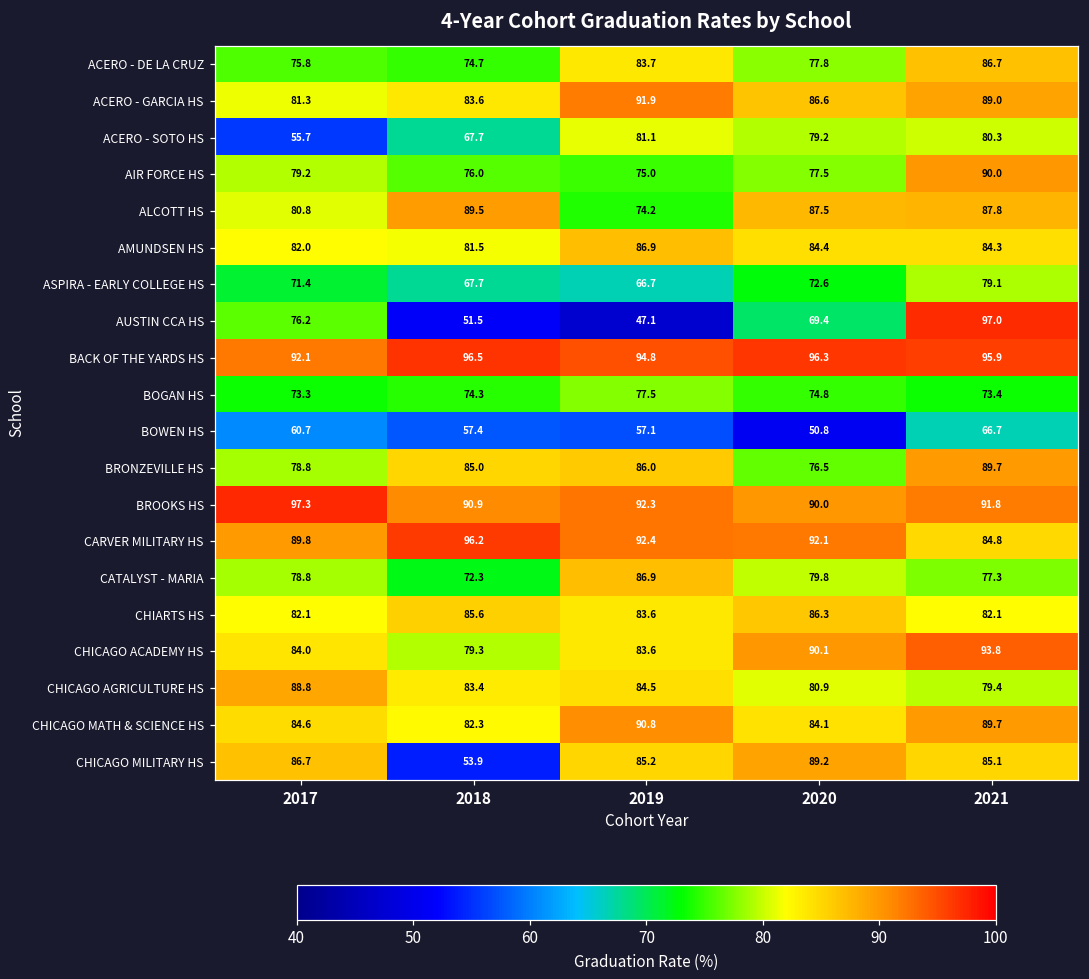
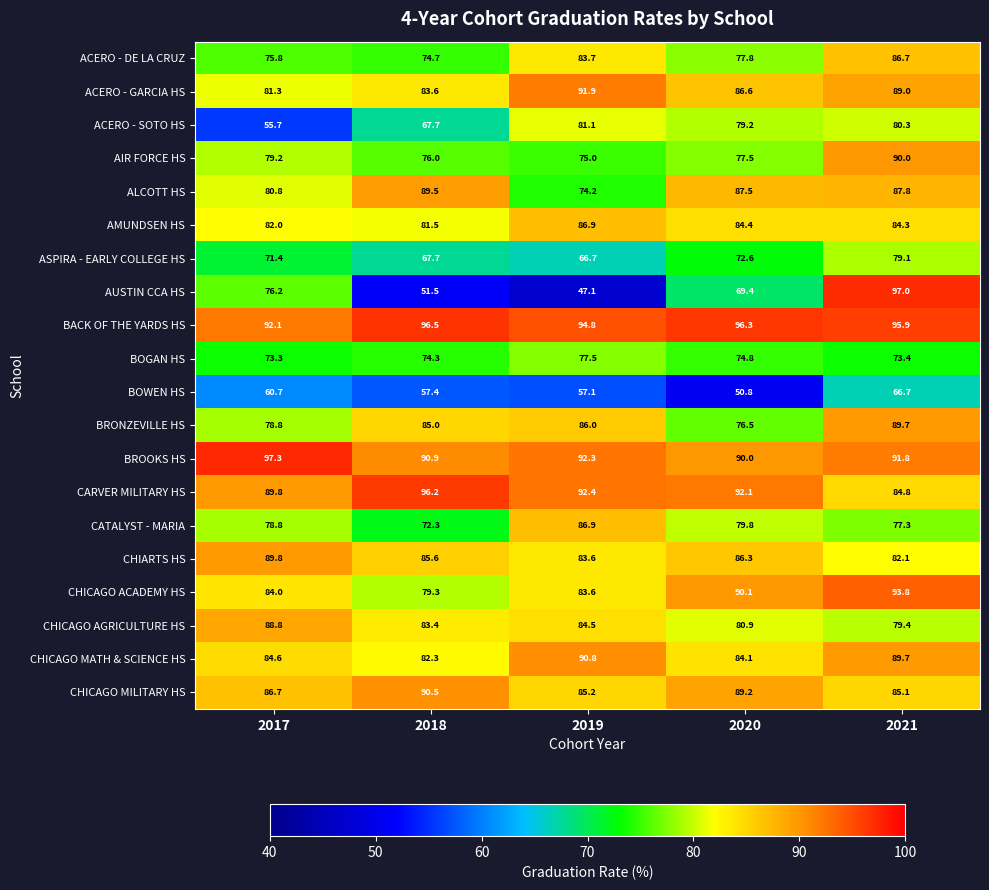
CHIARTS HS, 2017: 82.1 -> 89.8
CHICAGO MILITARY HS, 2018: 53.9 -> 90.5
